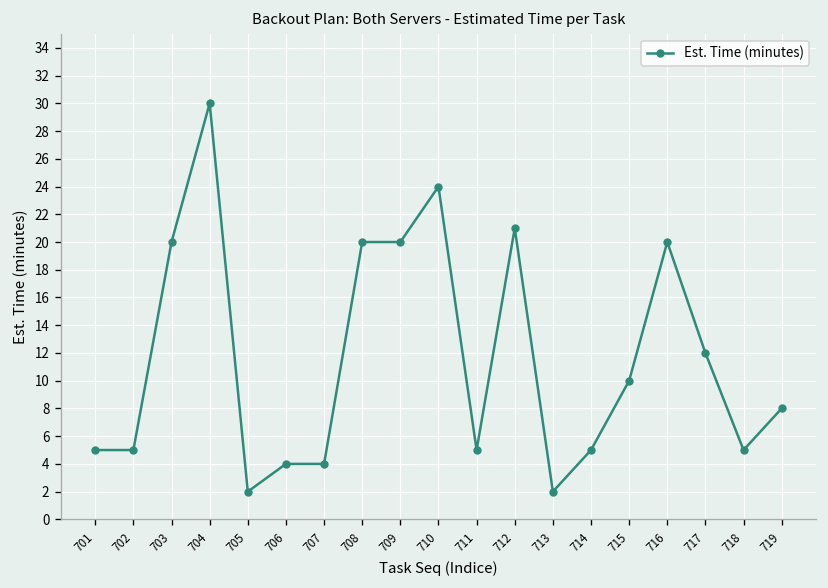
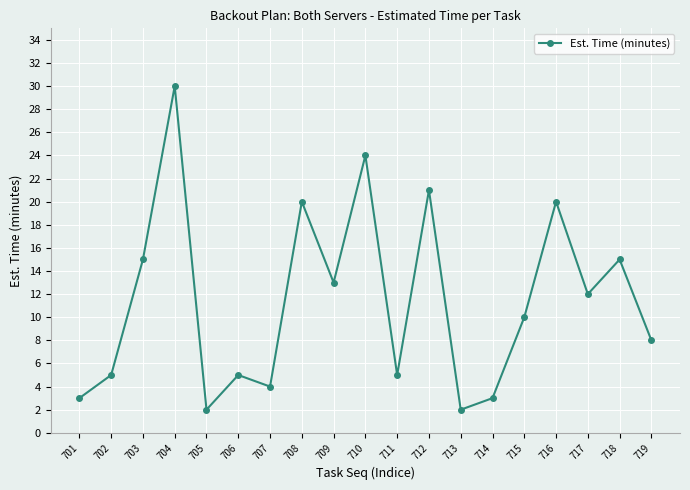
701: 5 -> 3
703: 20 -> 15
706: 4 -> 5
709: 20 -> 13
714: 5 -> 3
718: 5 -> 15
